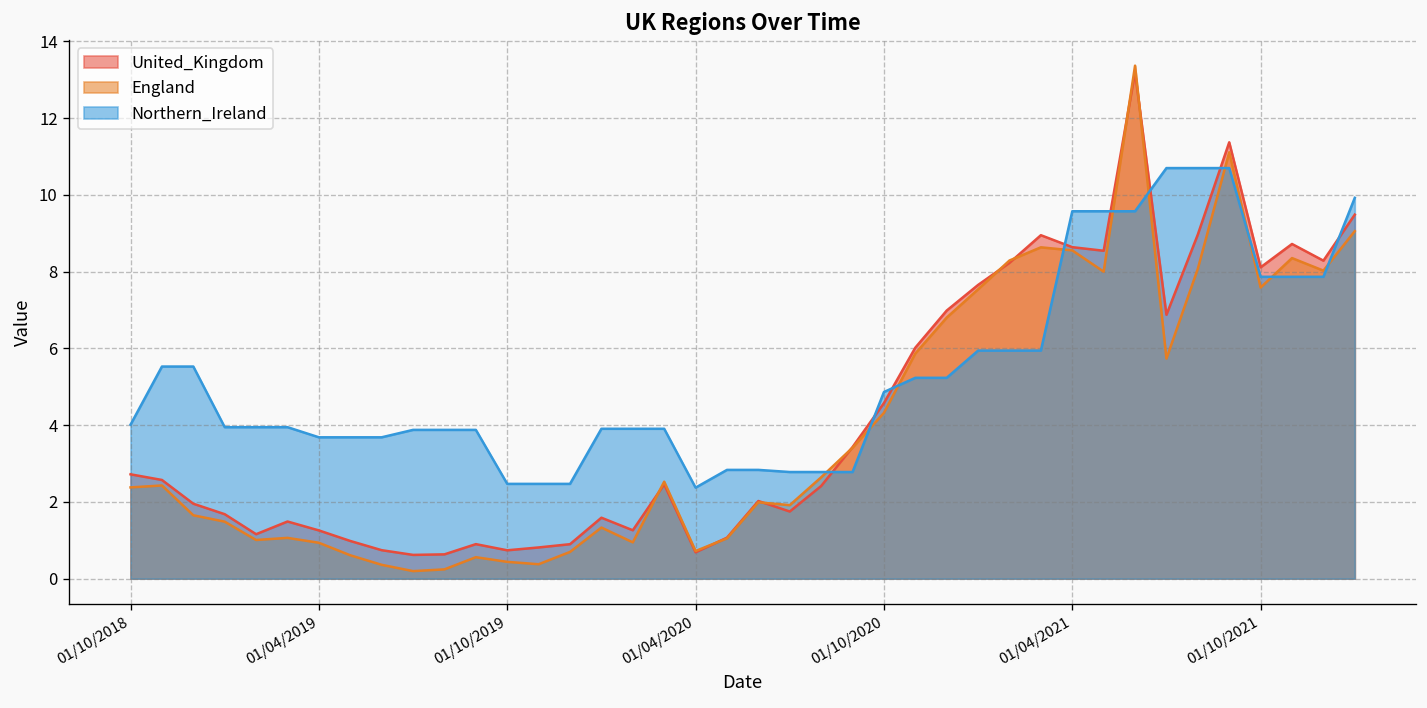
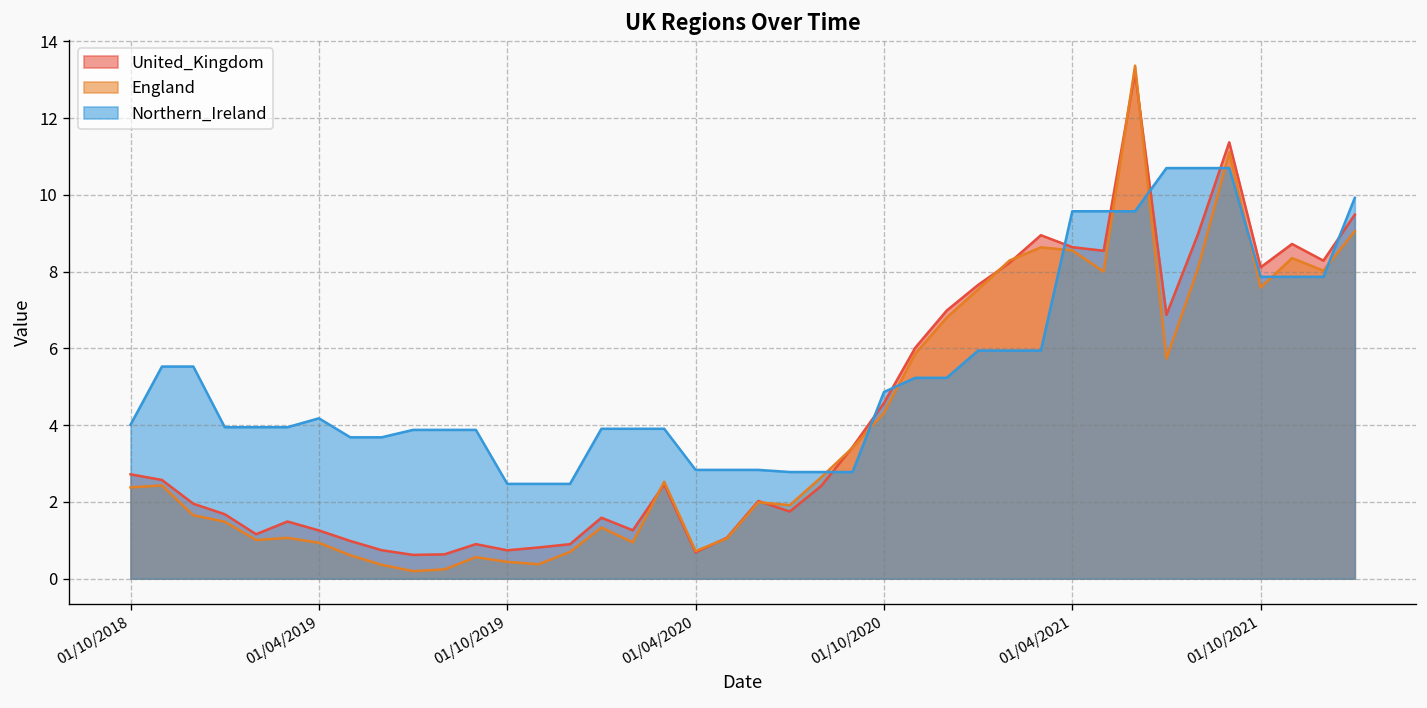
Northern_Ireland, 01/04/2019: 3.7 -> 4.2
Northern_Ireland, 01/04/2020: 2.4 -> 2.8
